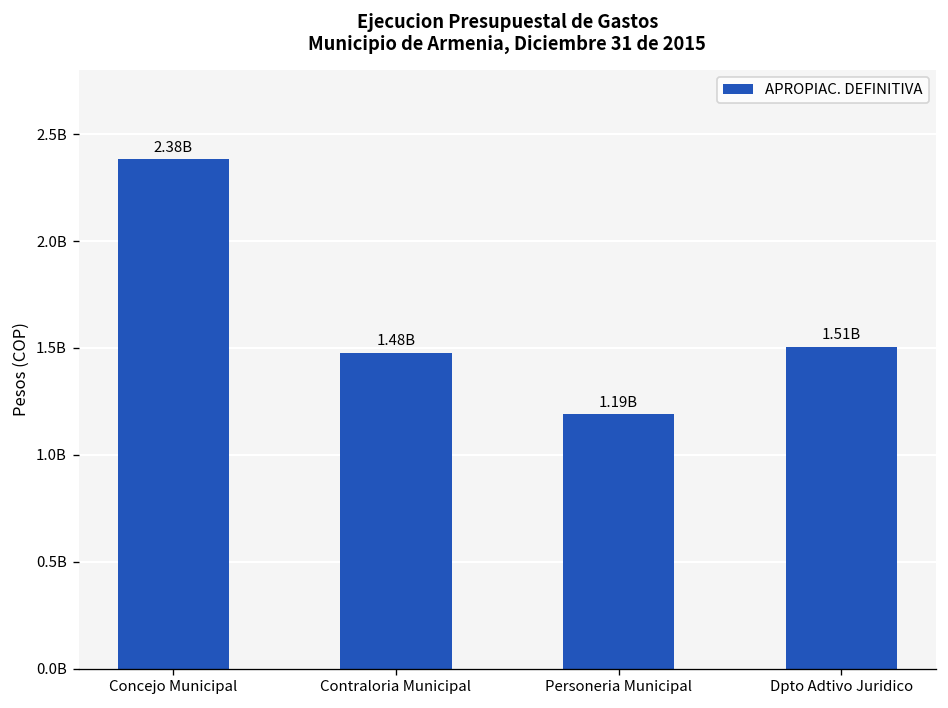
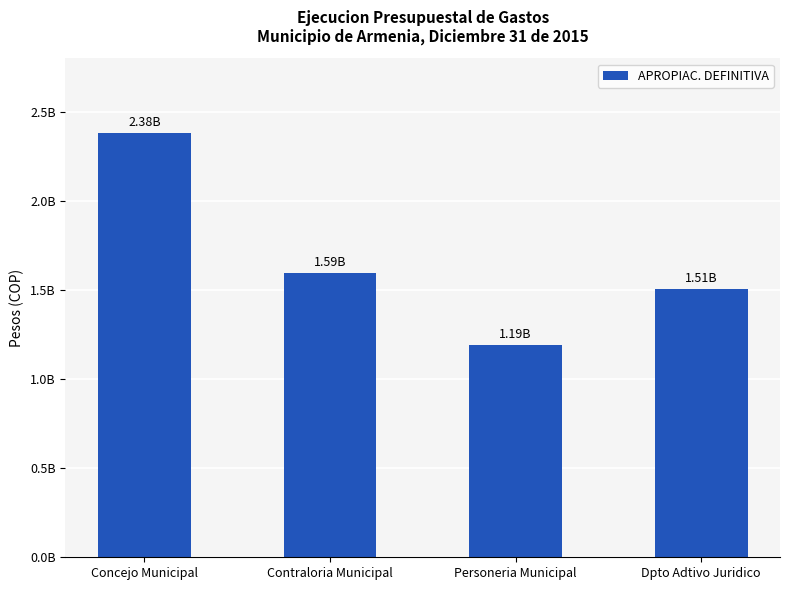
Contraloria Municipal: 1.48B -> 1.59B
